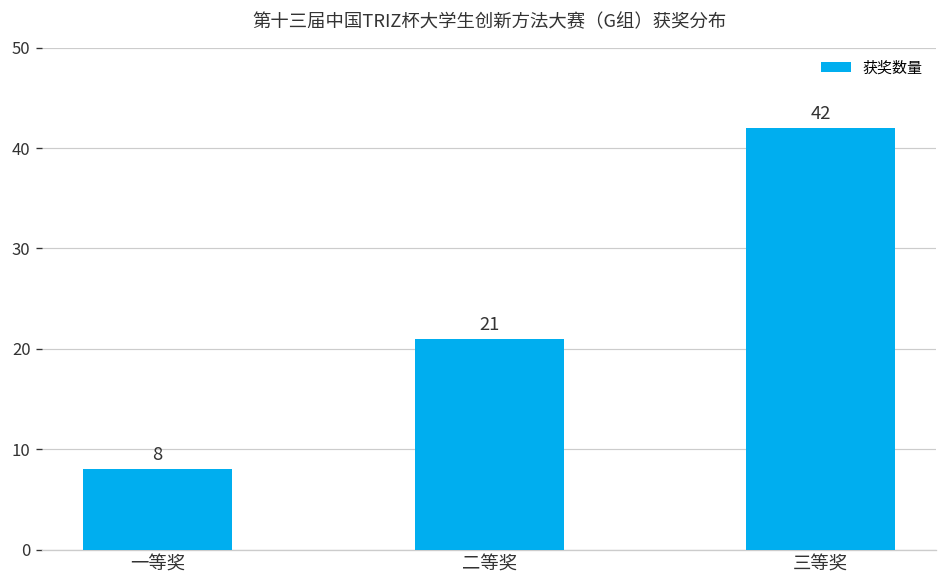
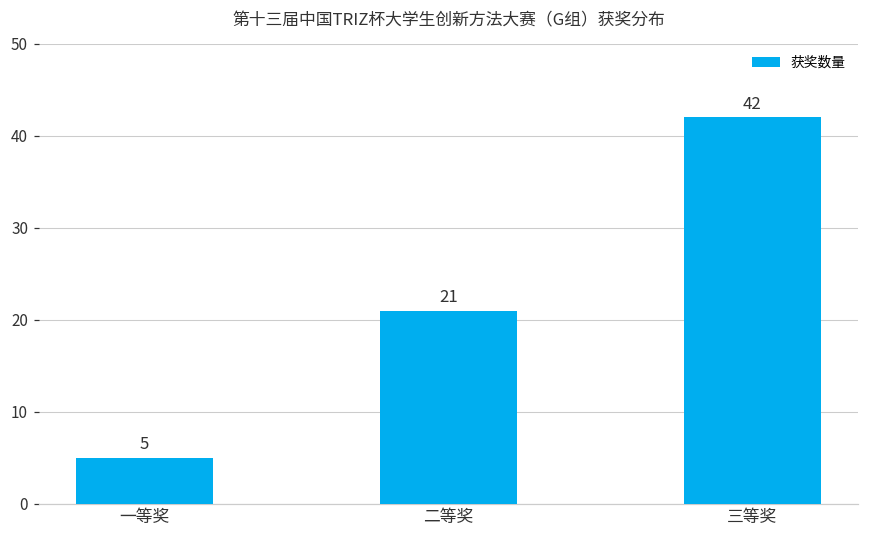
一等奖: 8 -> 5
